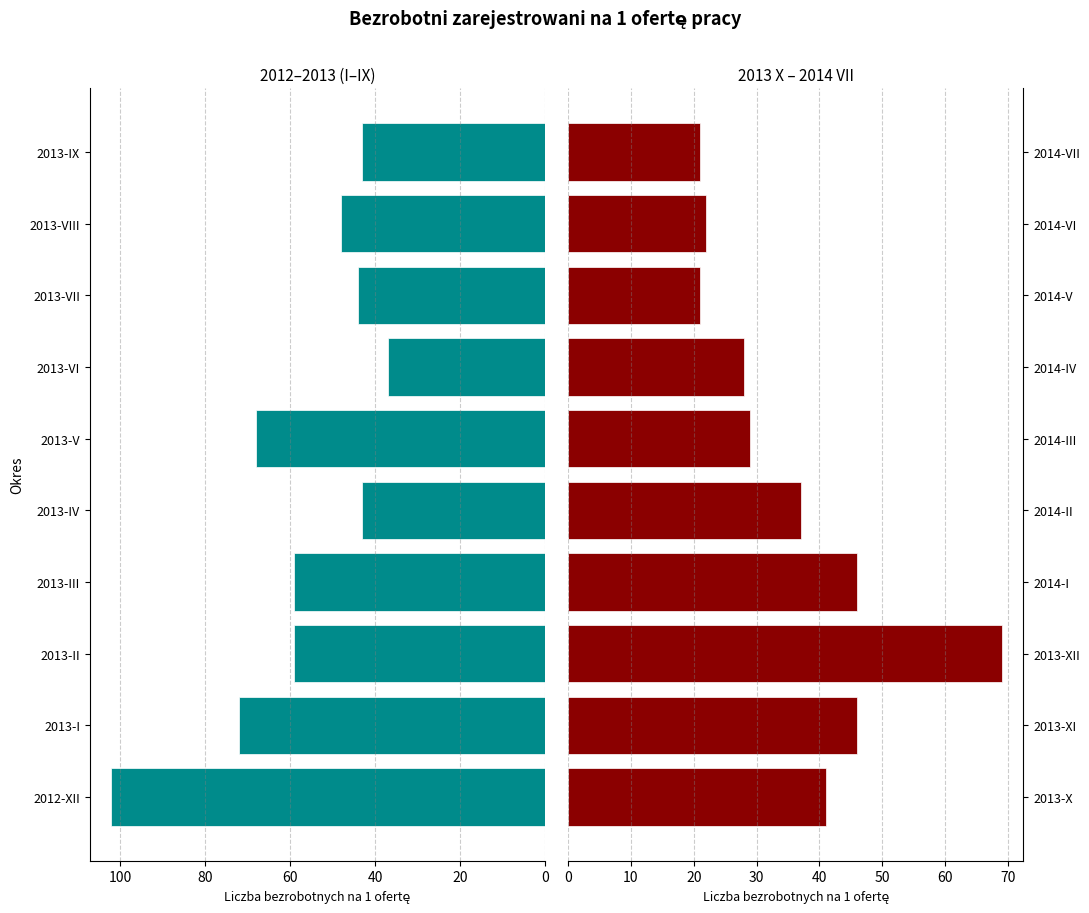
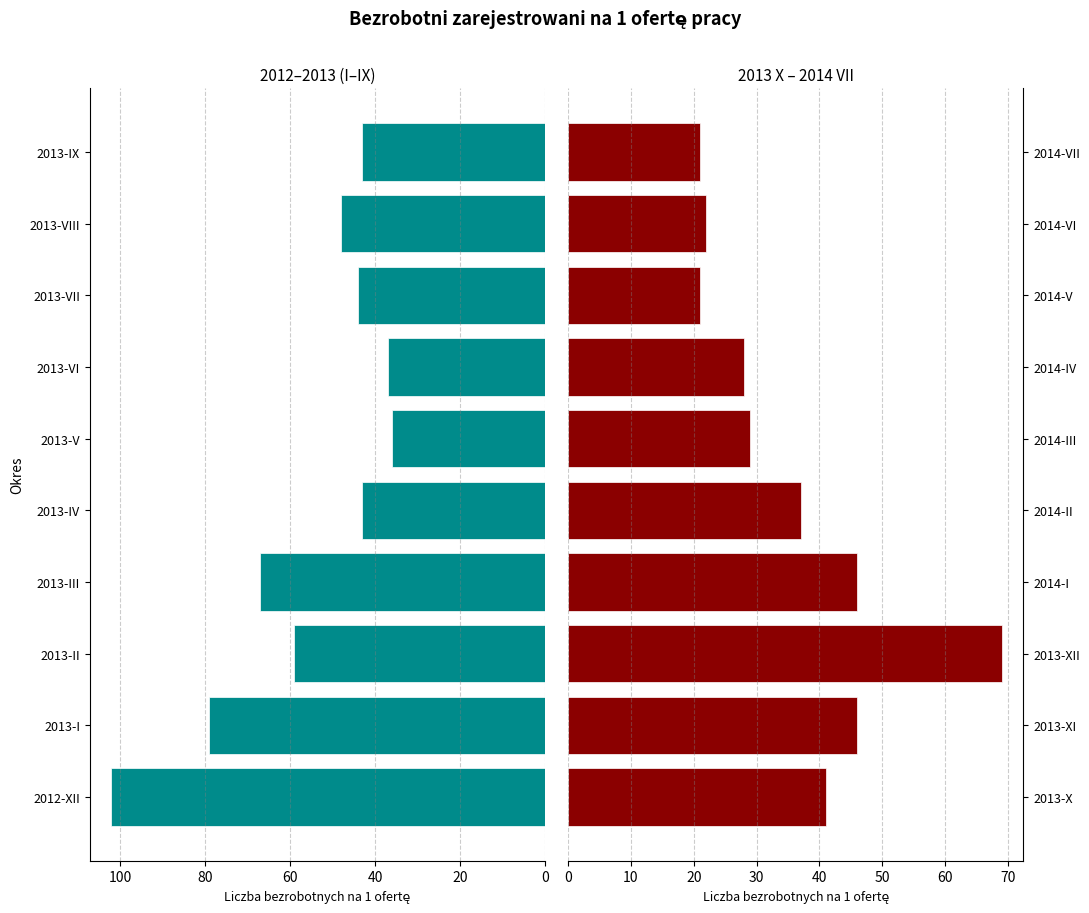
2012–2013 (I–IX), 2013-V: 68 -> 36
2012–2013 (I–IX), 2013-III: 59 -> 67
2012–2013 (I–IX), 2013-I: 72 -> 79
